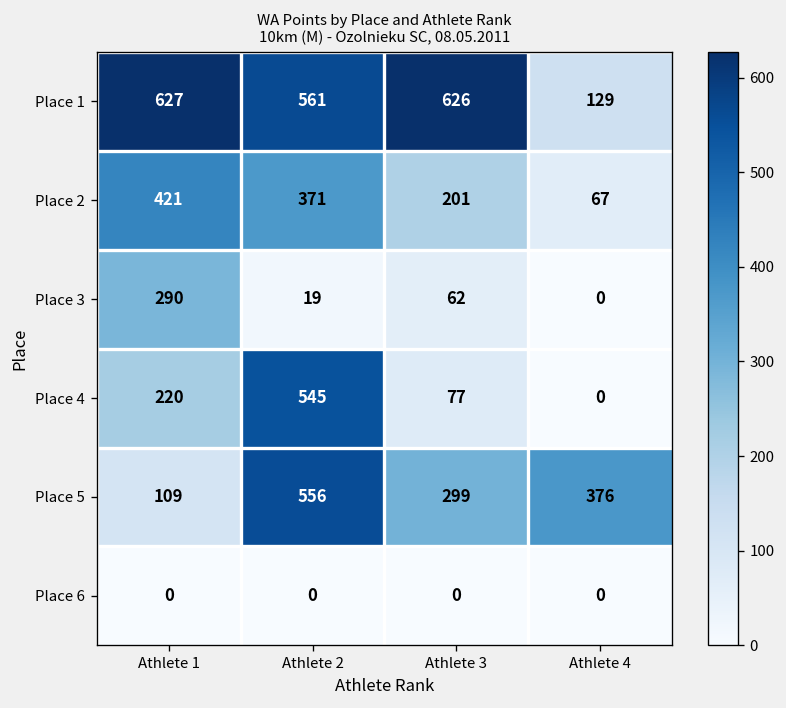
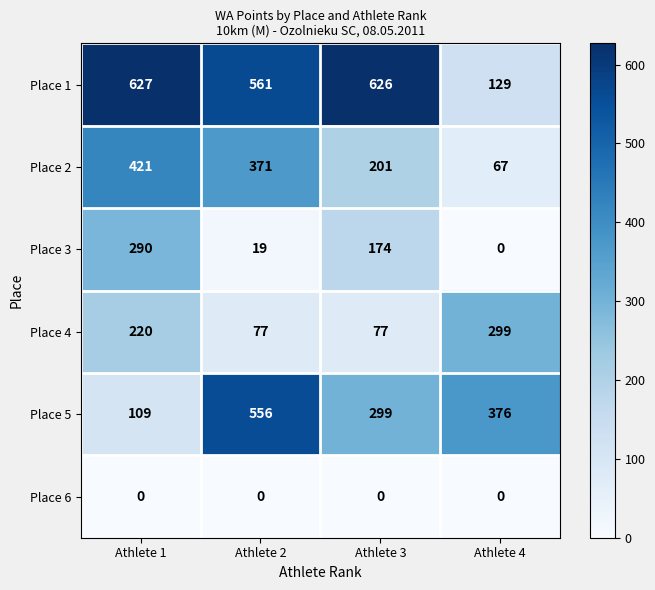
Place 3, Athlete 3: 62 -> 174
Place 4, Athlete 2: 545 -> 77
Place 4, Athlete 4: 0 -> 299
